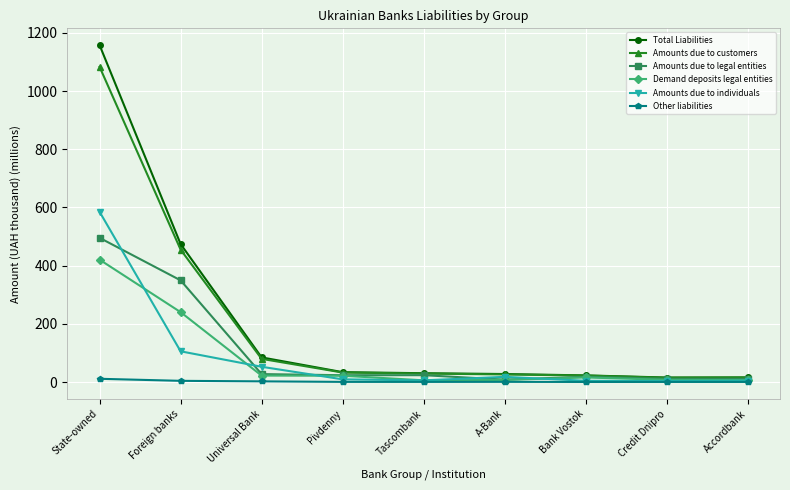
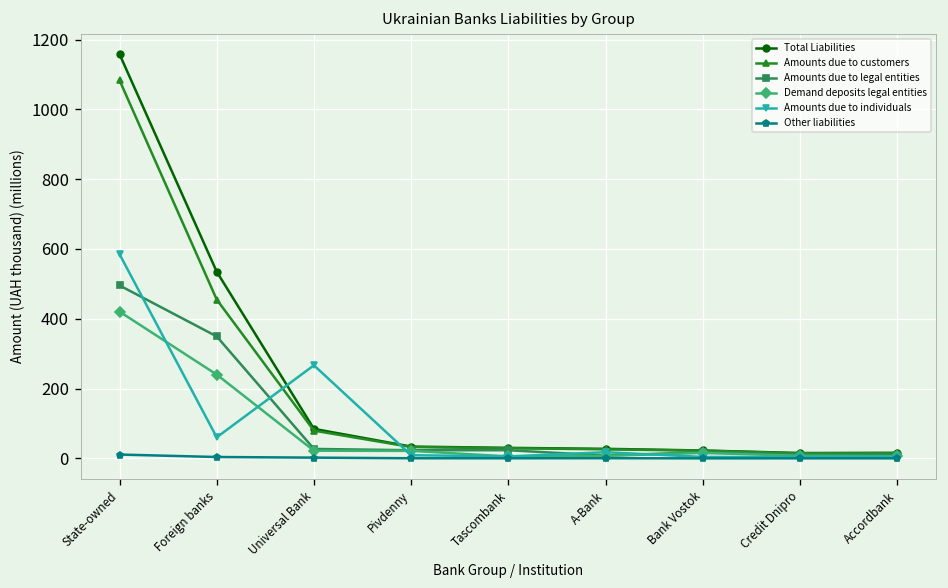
Total Liabilities, Foreign banks: 470 -> 530
Amounts due to individuals, Foreign banks: 110 -> 60
Amounts due to individuals, Universal Bank: 50 -> 270
